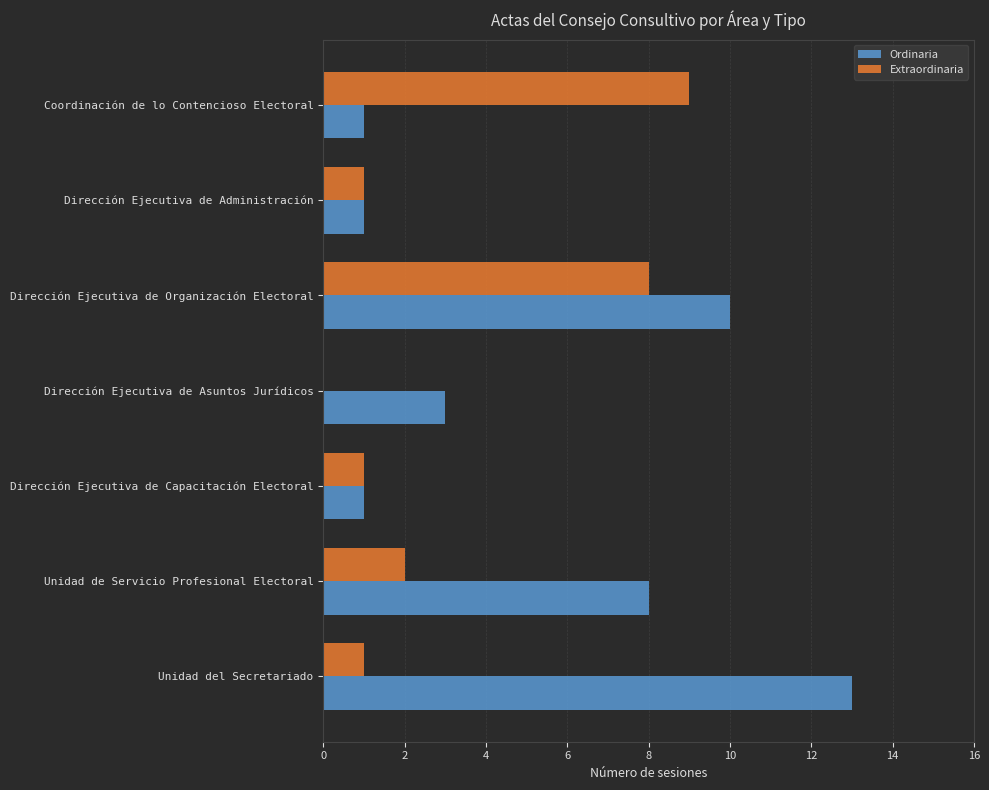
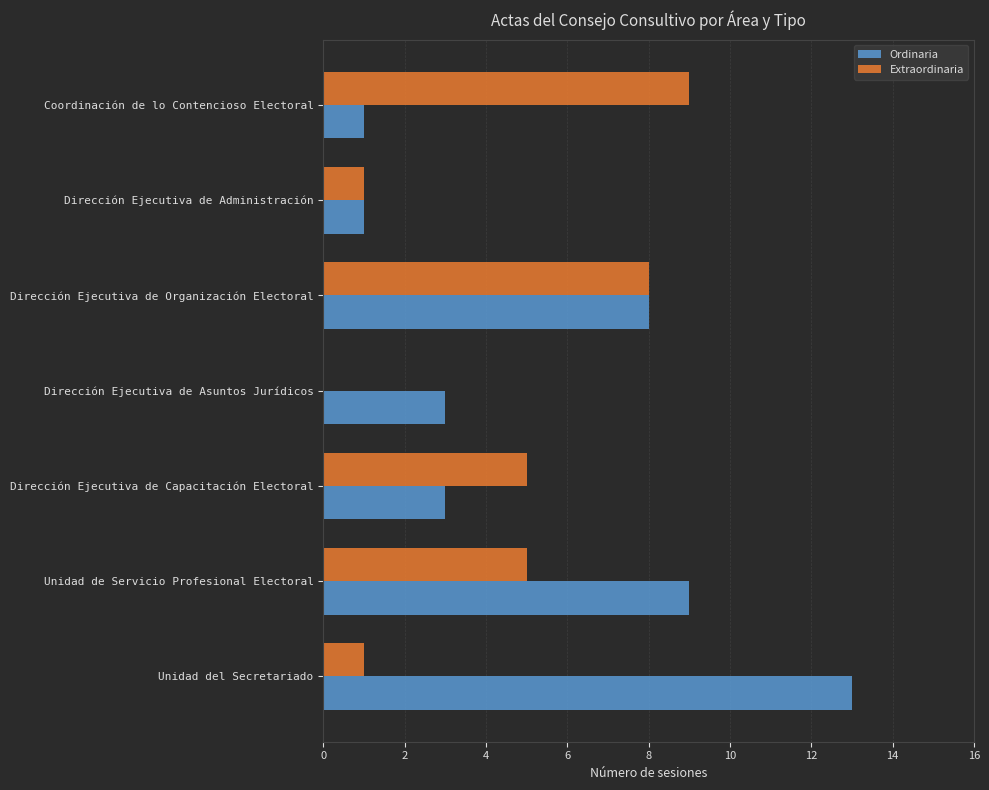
Ordinaria, Dirección Ejecutiva de Organización Electoral: 10 -> 8
Extraordinaria, Dirección Ejecutiva de Capacitación Electoral: 1 -> 5
Ordinaria, Dirección Ejecutiva de Capacitación Electoral: 1 -> 3
Extraordinaria, Unidad de Servicio Profesional Electoral: 2 -> 5
Ordinaria, Unidad de Servicio Profesional Electoral: 8 -> 9
